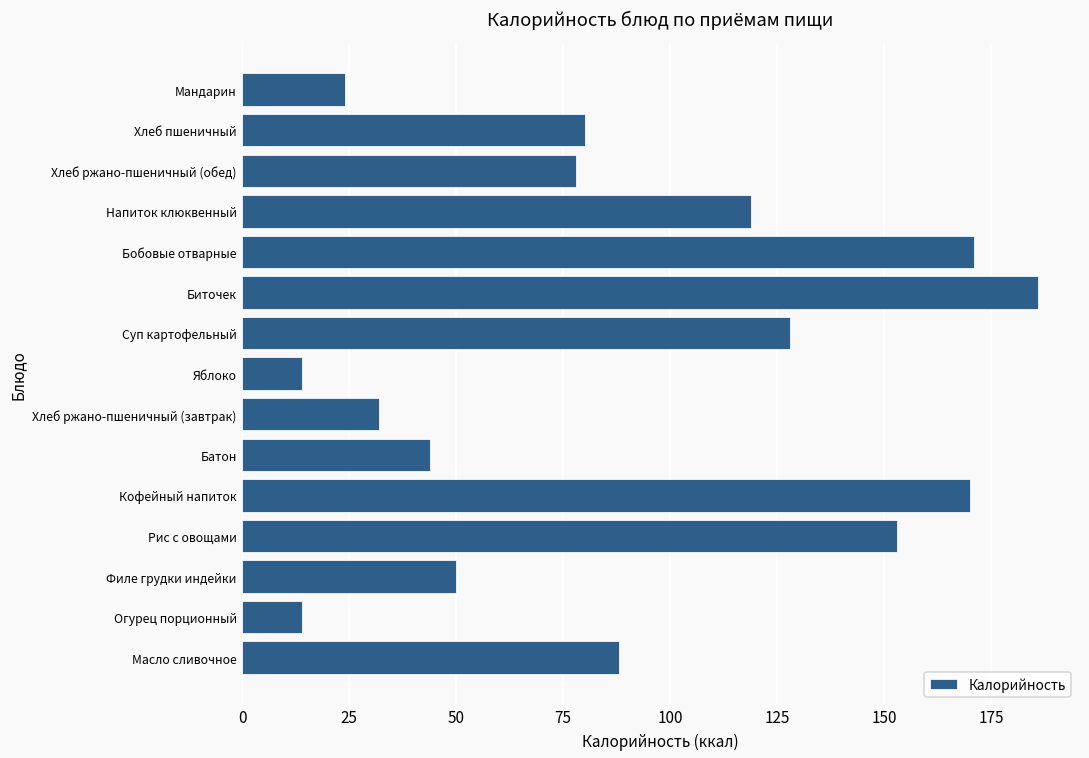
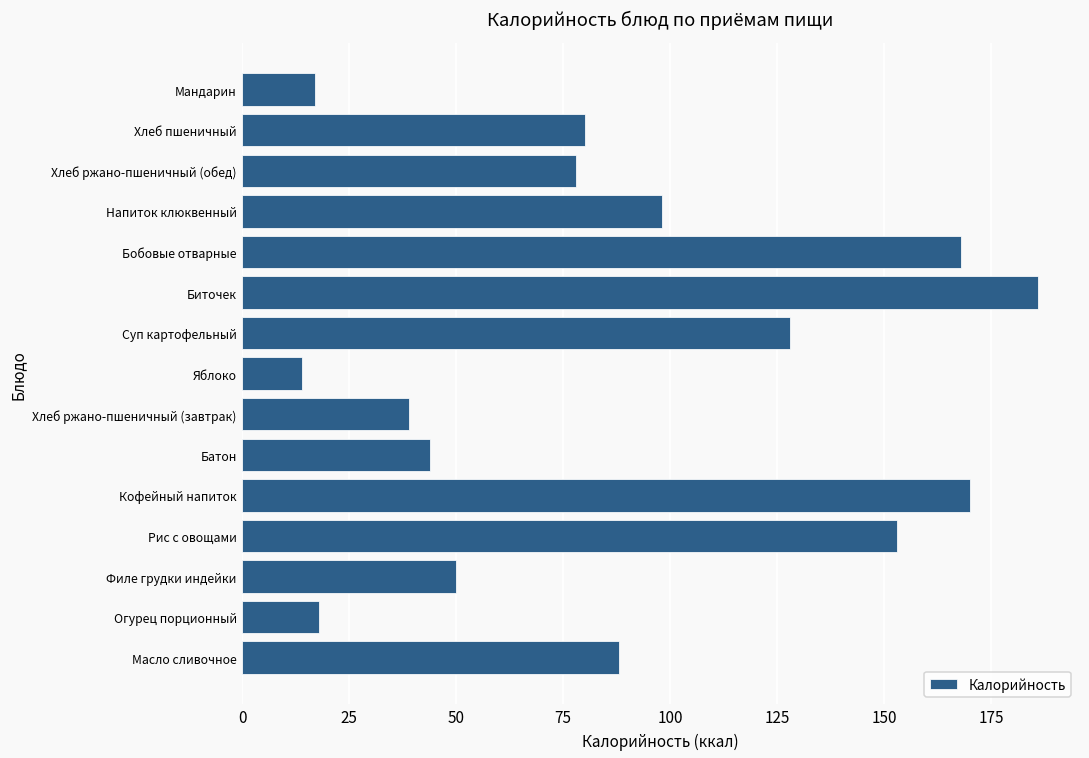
Мандарин: 24 -> 17
Напиток клюквенный: 119 -> 98
Бобовые отварные: 171 -> 168
Хлеб ржано-пшеничный (завтрак): 32 -> 39
Огурец порционный: 14 -> 18
